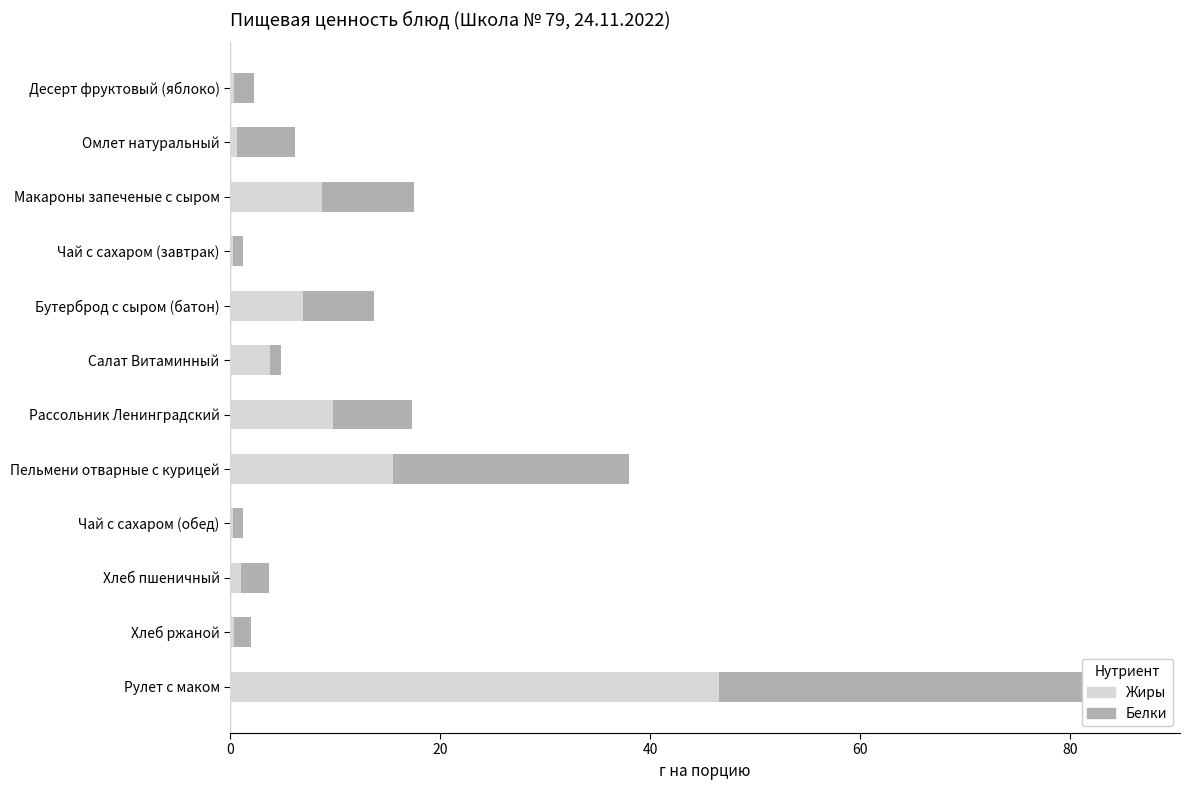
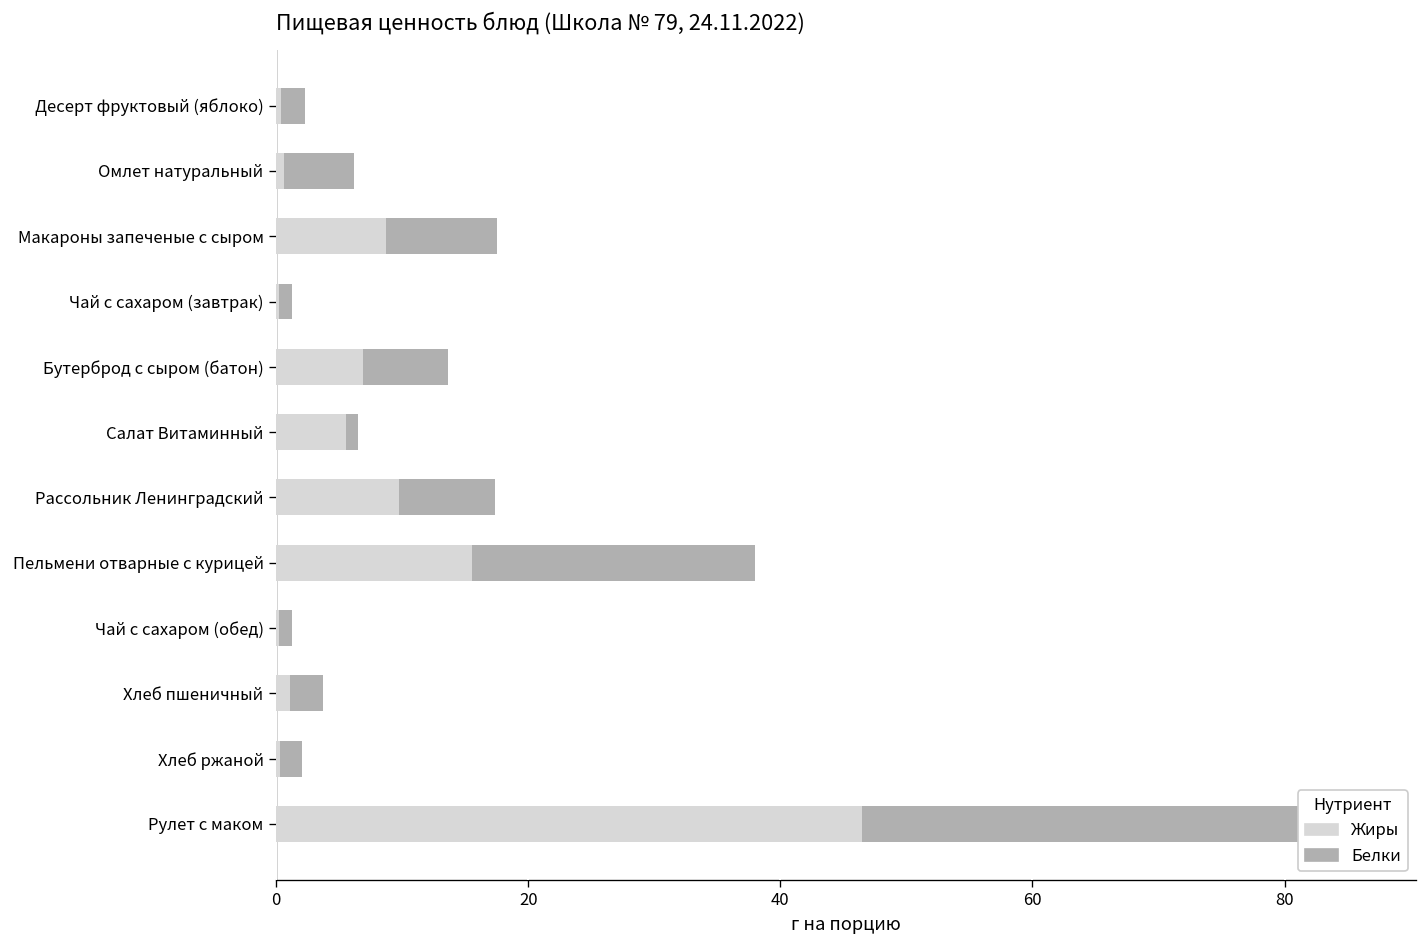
Жиры, Салат Витаминный: 3.9 -> 5.5
